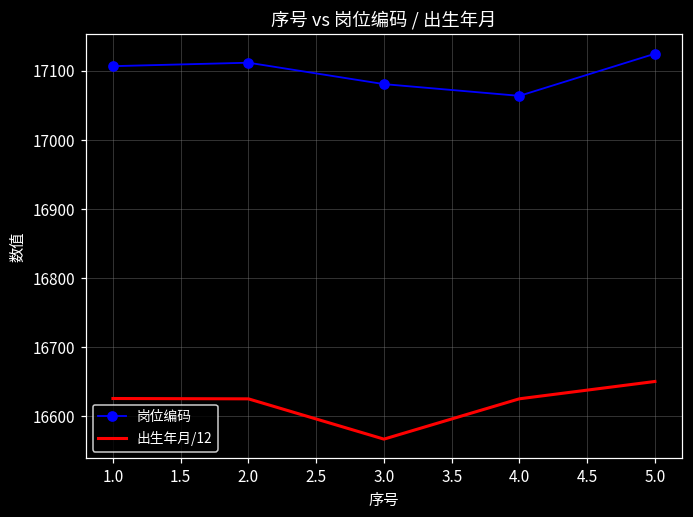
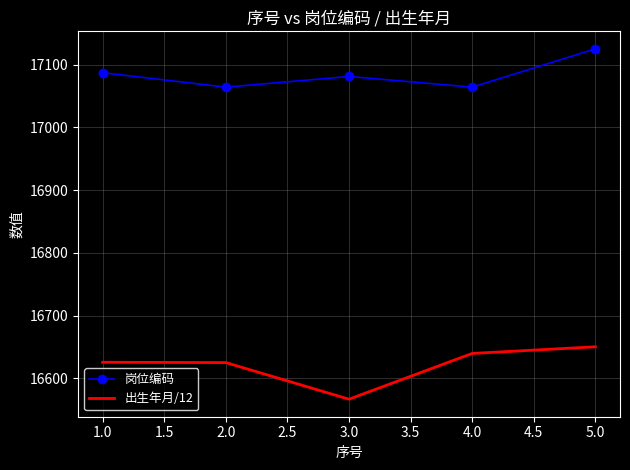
岗位编码, 1.0: 17110 -> 17090
岗位编码, 2.0: 17110 -> 17060
出生年月/12, 4.0: 16630 -> 16640
